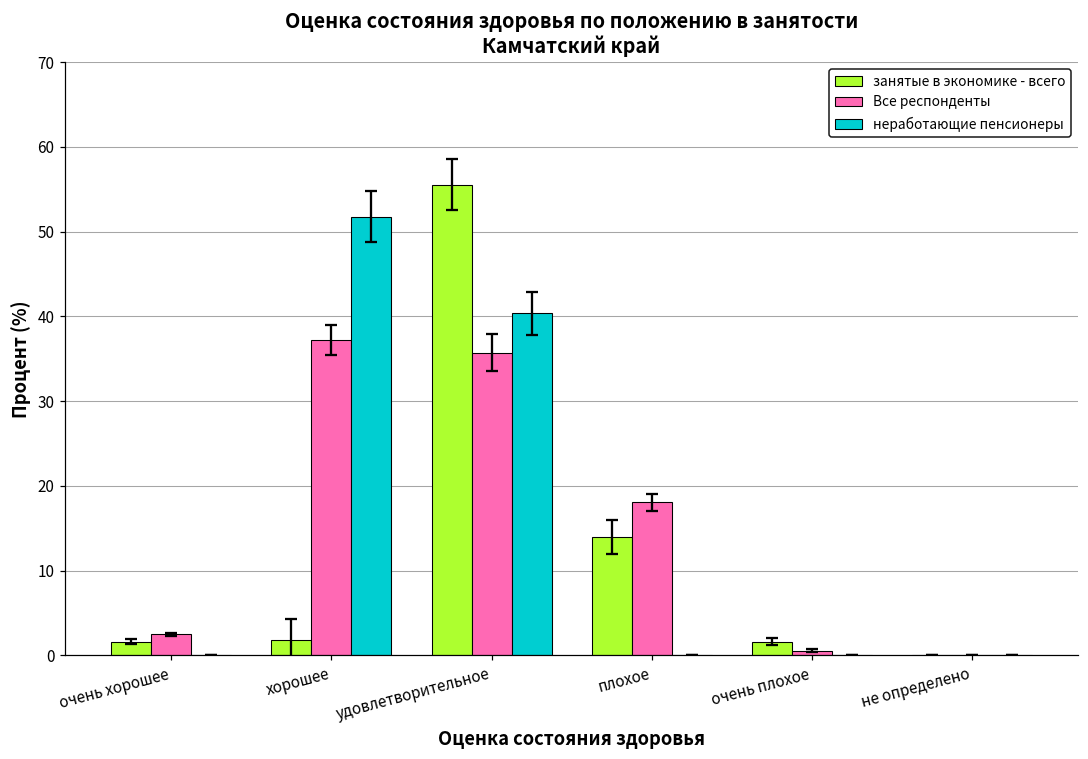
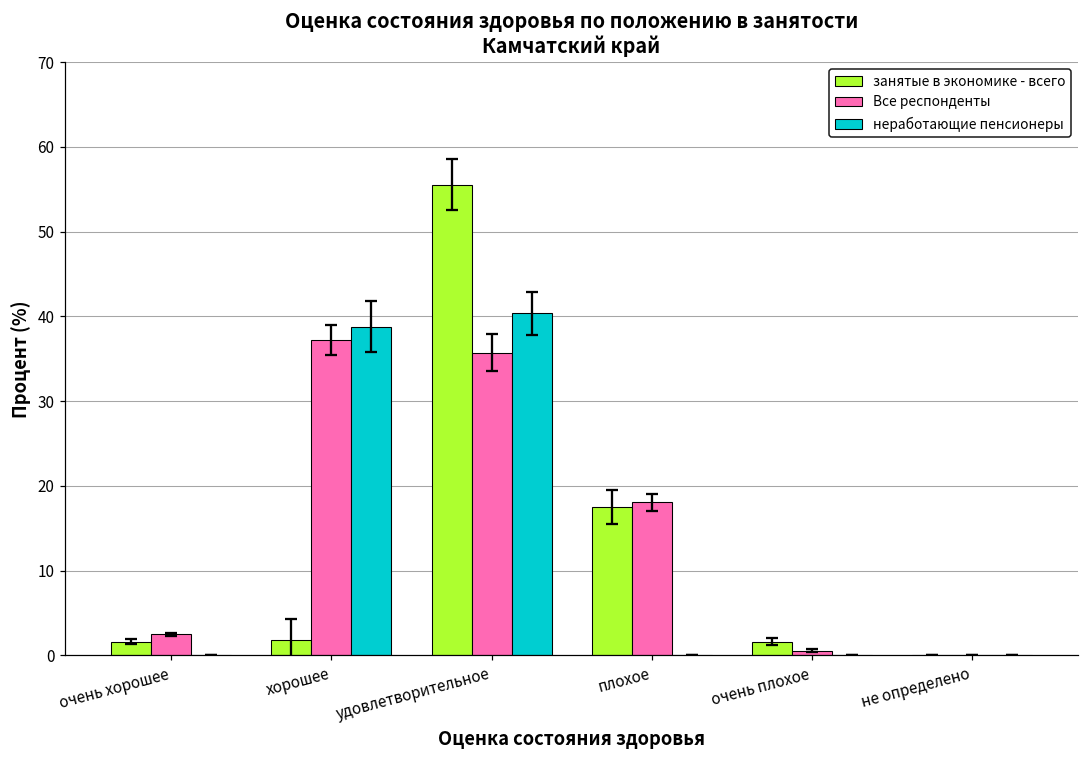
неработающие пенсионеры, хорошее: 52 -> 39
занятые в экономике - всего, плохое: 14 -> 18
